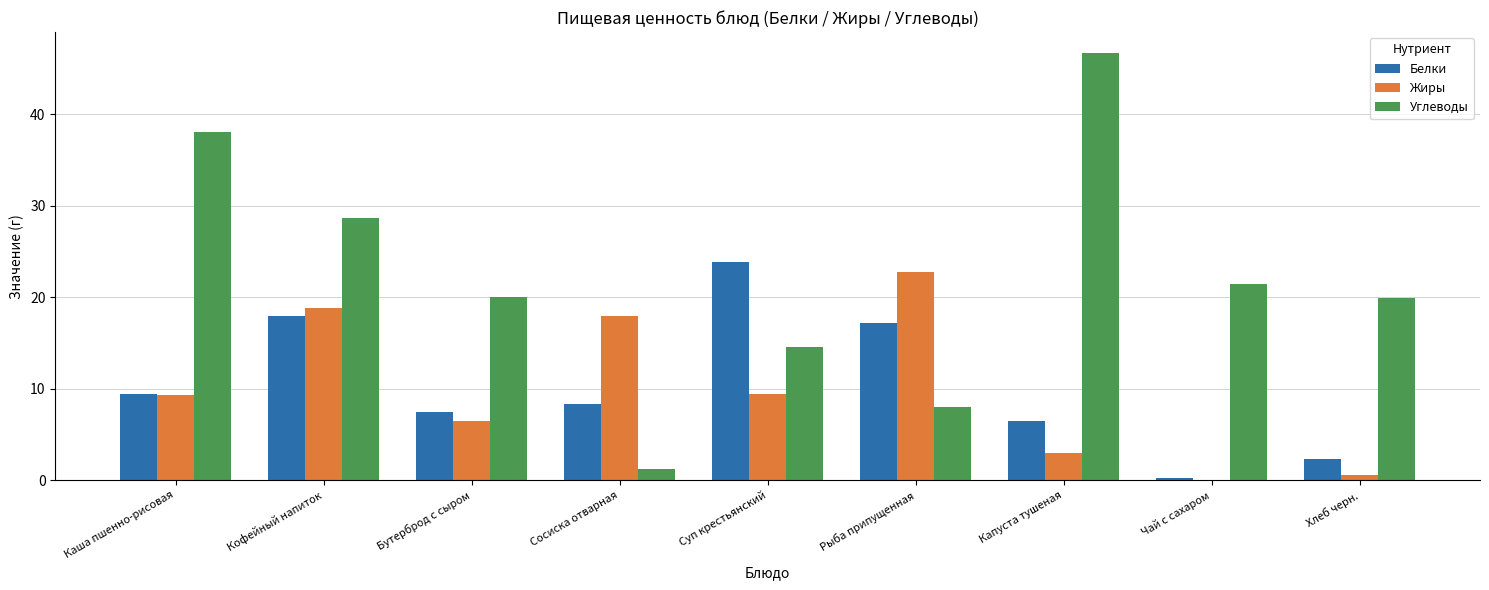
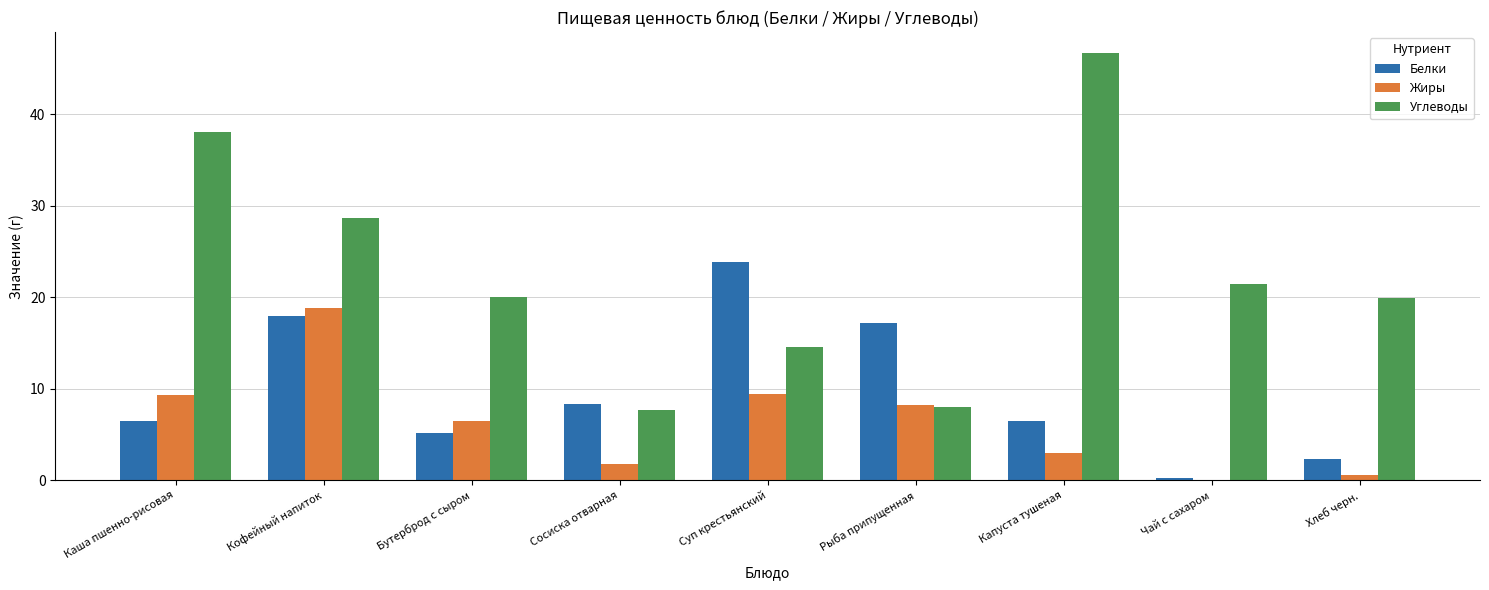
Белки, Каша пшенно-рисовая: 9 -> 6
Белки, Бутерброд с сыром: 7 -> 5
Жиры, Сосиска отварная: 18 -> 2
Углеводы, Сосиска отварная: 1 -> 8
Жиры, Рыба припущенная: 23 -> 8
